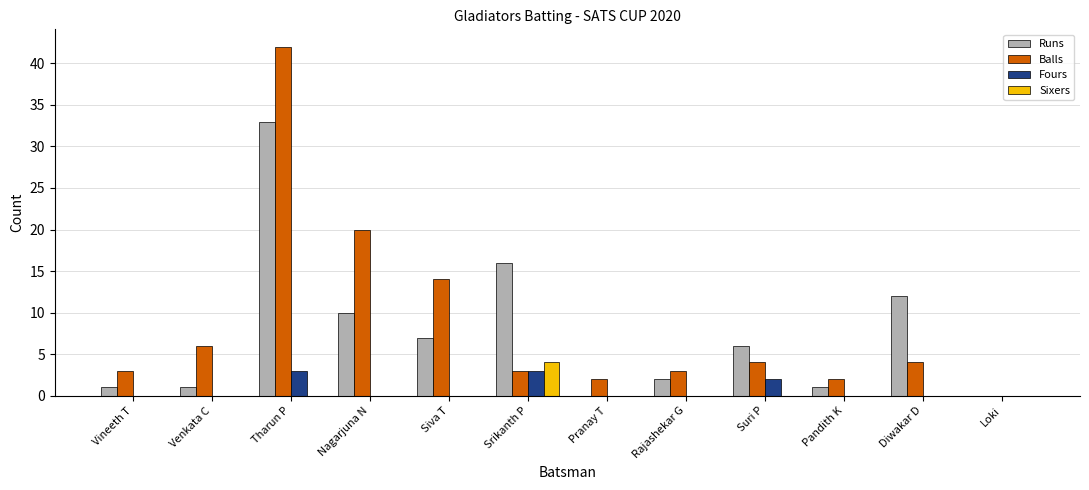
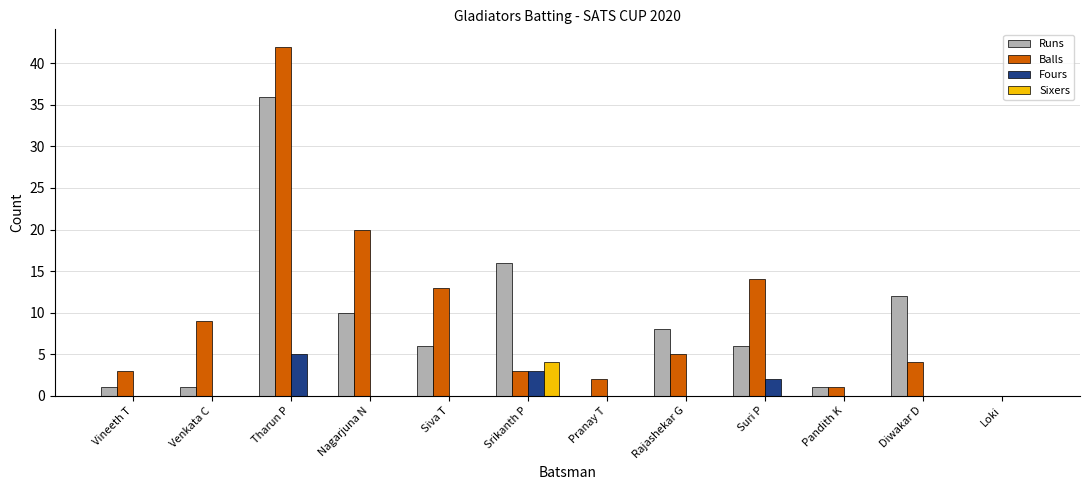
Balls, Venkata C: 6 -> 9
Runs, Tharun P: 33 -> 36
Fours, Tharun P: 3 -> 5
Runs, Siva T: 7 -> 6
Balls, Siva T: 14 -> 13
Runs, Rajashekar G: 2 -> 8
Balls, Rajashekar G: 3 -> 5
Balls, Suri P: 4 -> 14
Balls, Pandith K: 2 -> 1
